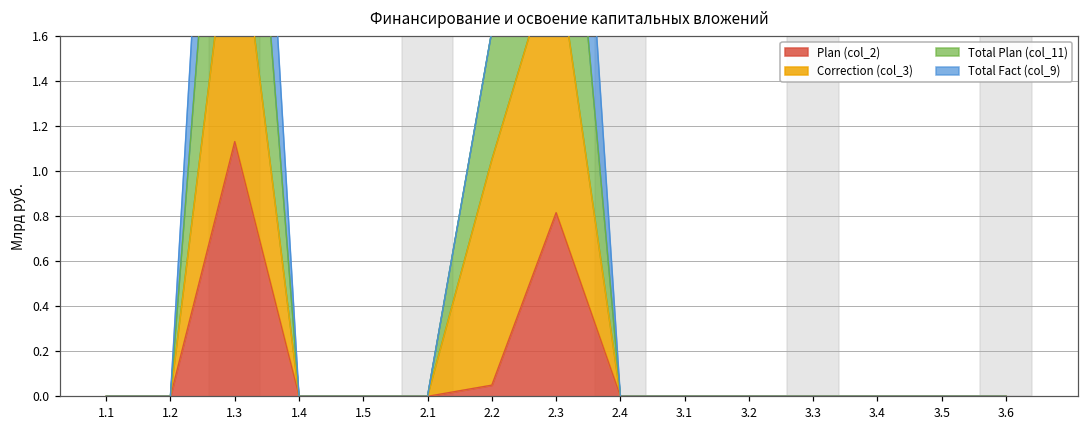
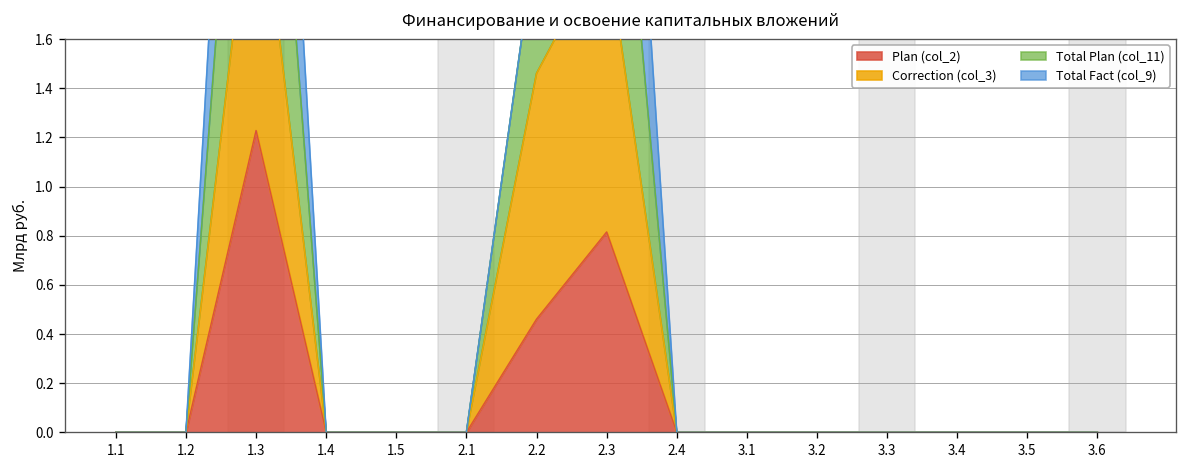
Plan (col_2), 1.3: 1.13 -> 1.23
Plan (col_2), 2.2: 0.05 -> 0.46
